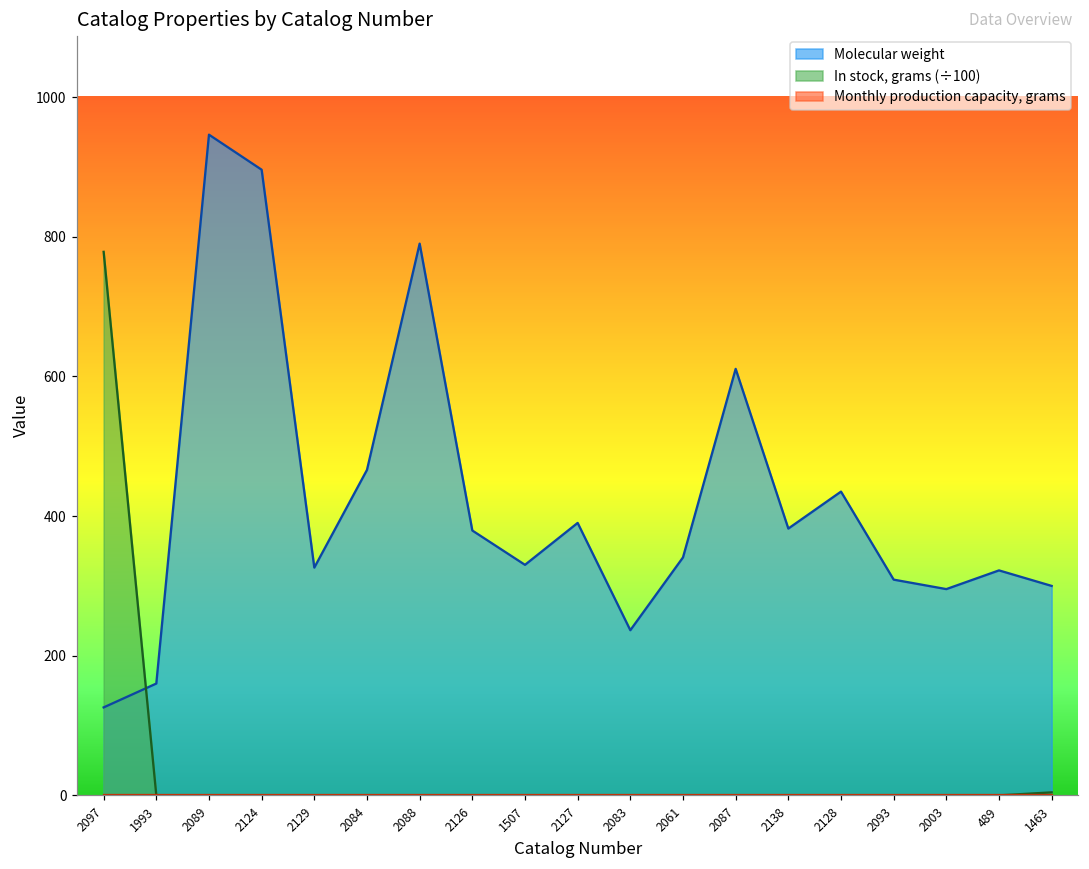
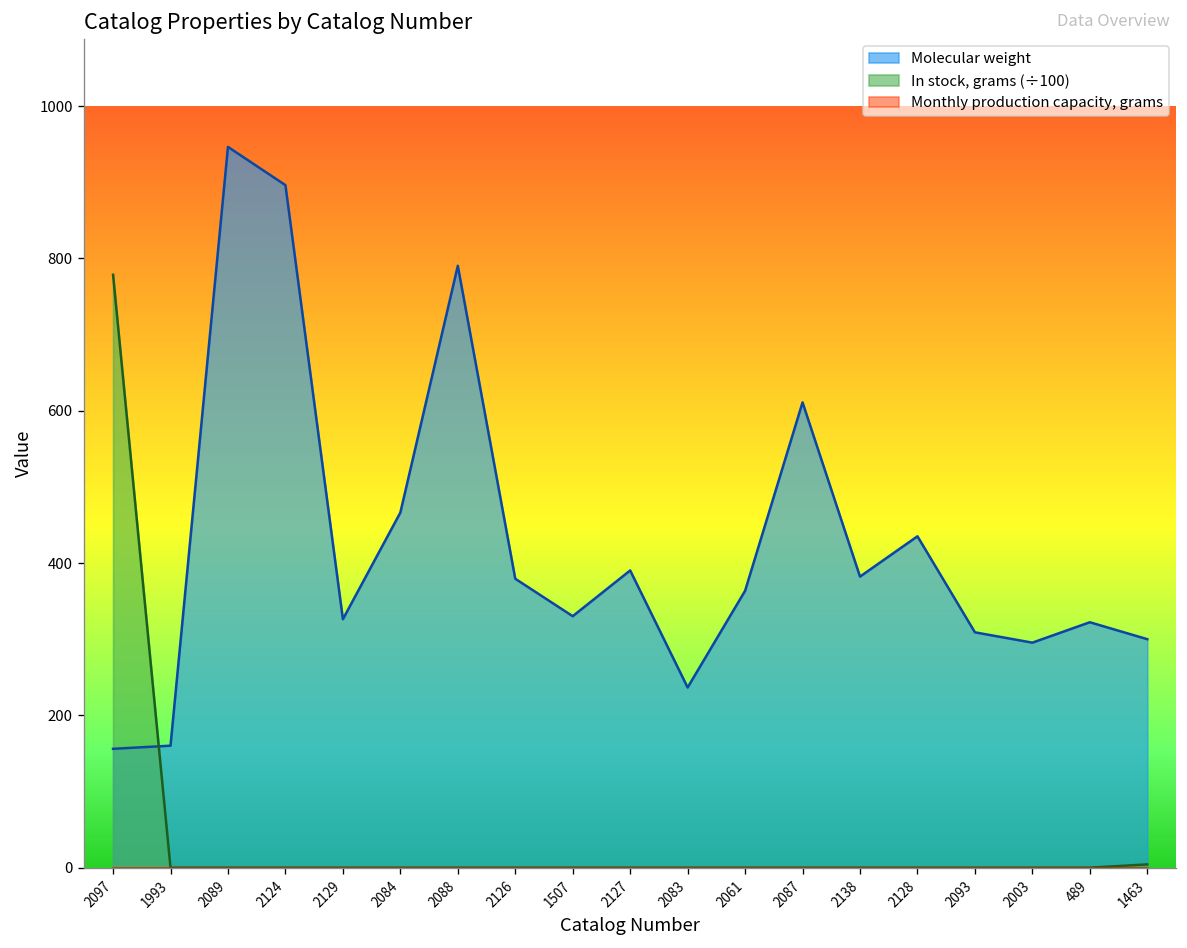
Molecular weight, 2097: 130 -> 160
Molecular weight, 2061: 340 -> 360
